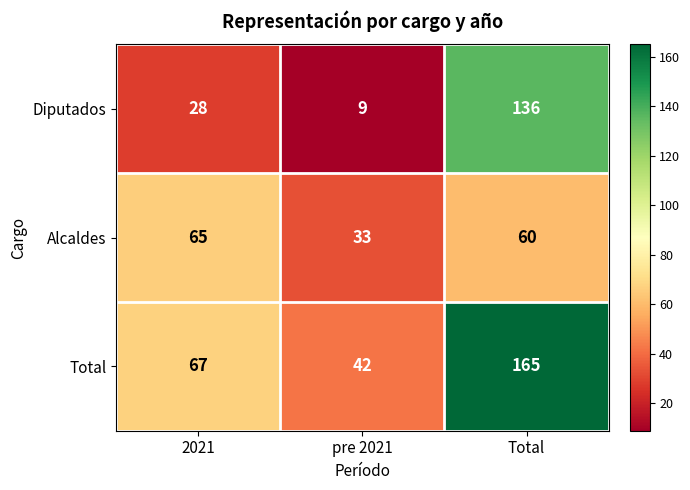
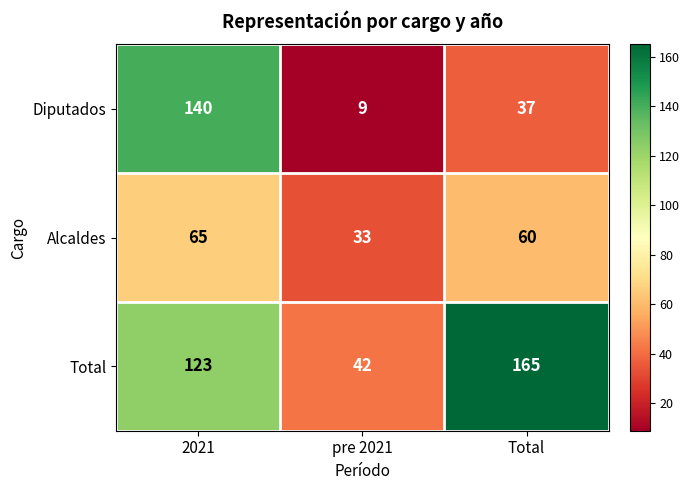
Diputados, 2021: 28 -> 140
Diputados, Total: 136 -> 37
Total, 2021: 67 -> 123
